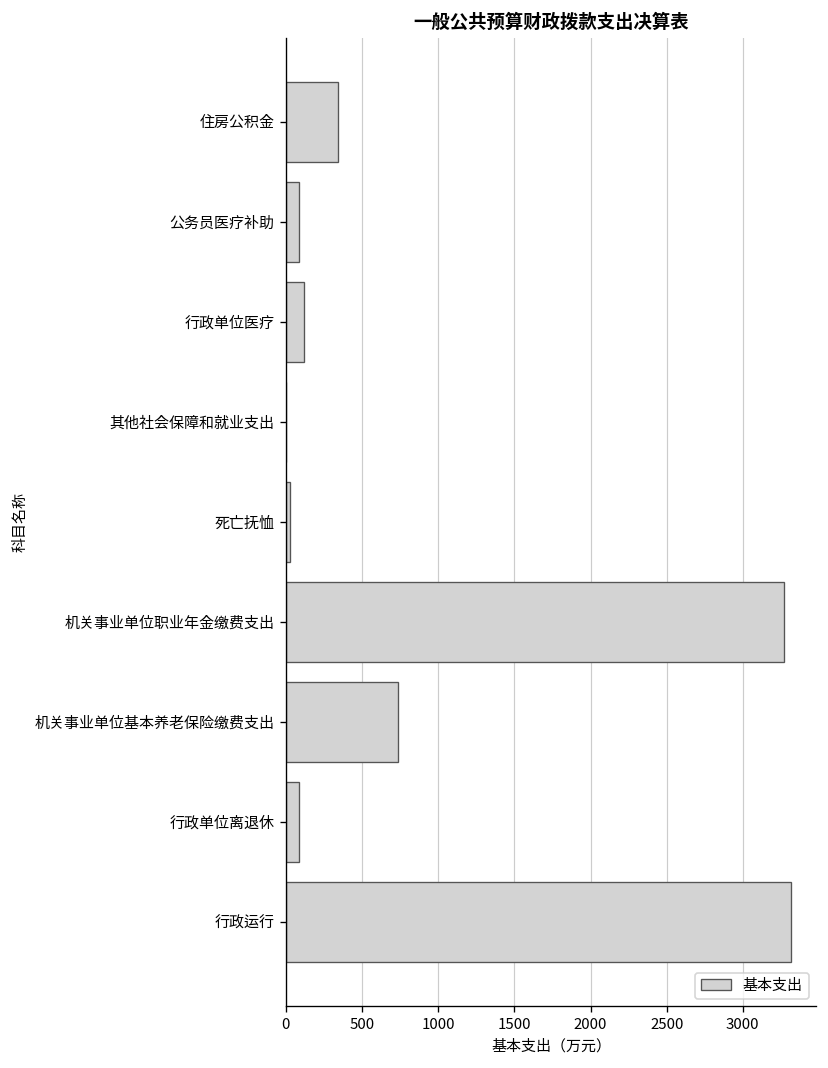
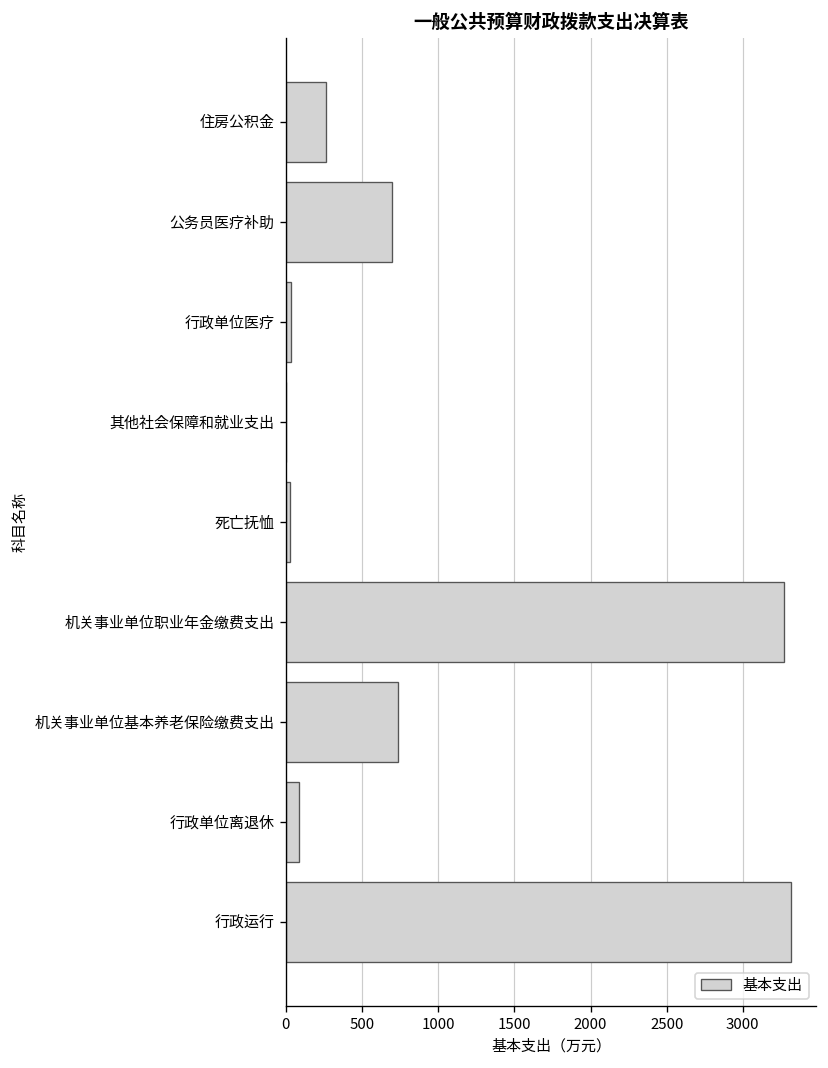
住房公积金: 340 -> 260
公务员医疗补助: 90 -> 700
行政单位医疗: 120 -> 40
